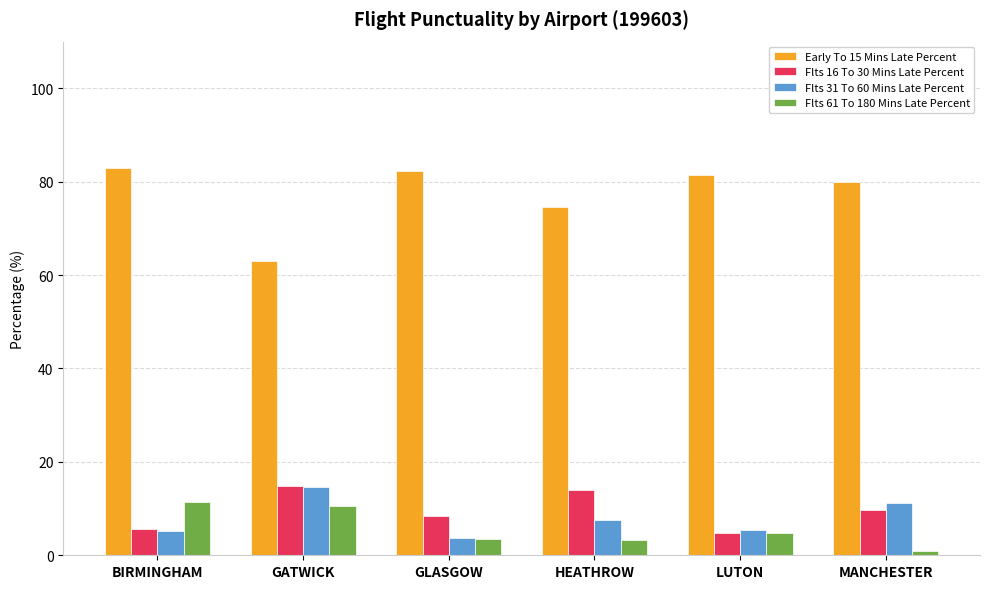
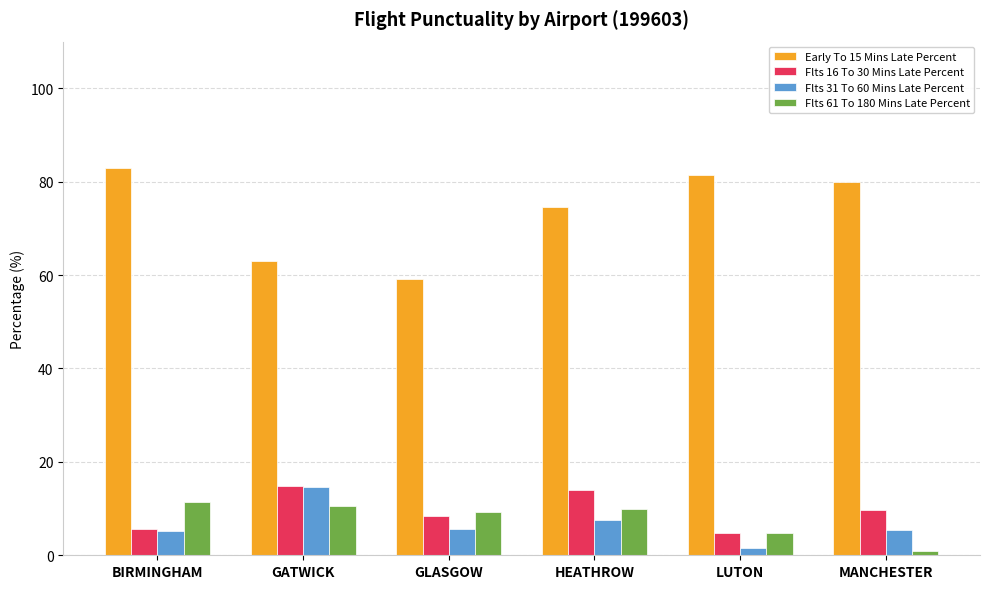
Early To 15 Mins Late Percent, GLASGOW: 82 -> 59
Flts 31 To 60 Mins Late Percent, GLASGOW: 4 -> 6
Flts 61 To 180 Mins Late Percent, GLASGOW: 3 -> 9
Flts 61 To 180 Mins Late Percent, HEATHROW: 3 -> 10
Flts 31 To 60 Mins Late Percent, LUTON: 5 -> 2
Flts 31 To 60 Mins Late Percent, MANCHESTER: 11 -> 5
